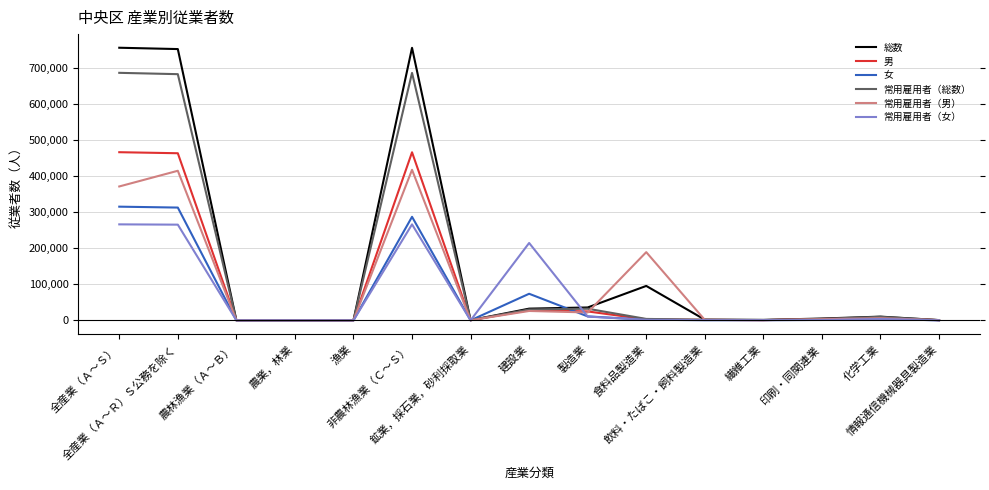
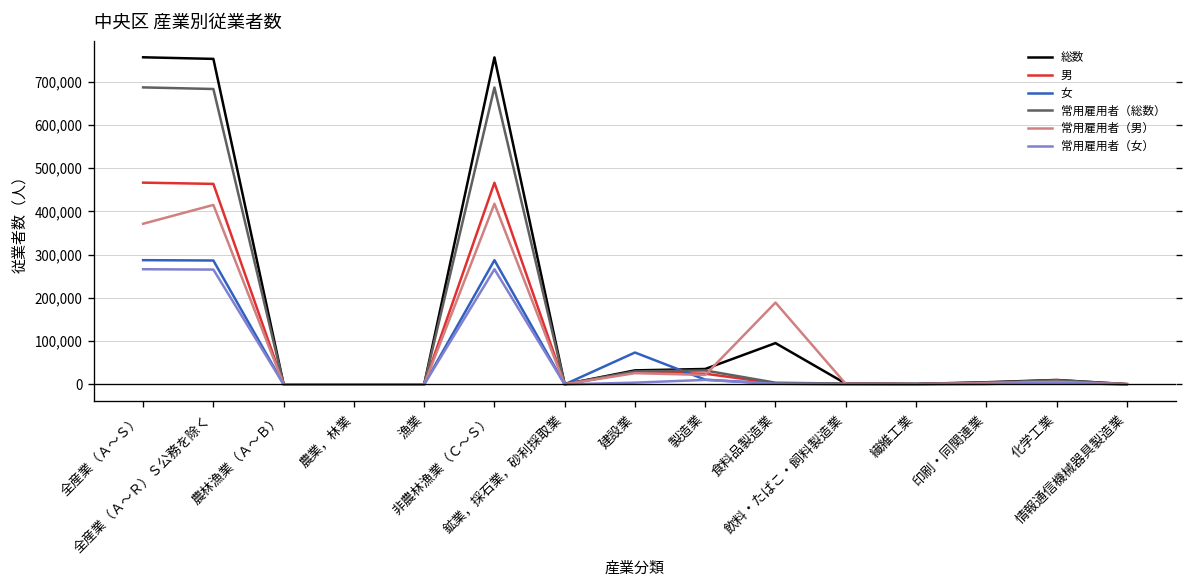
女, 全産業（Ａ～Ｓ）: 320,000 -> 290,000
女, 全産業（Ａ～Ｒ）Ｓ公務を除く: 310,000 -> 290,000
常用雇用者（女）, 建設業: 210,000 -> 0
